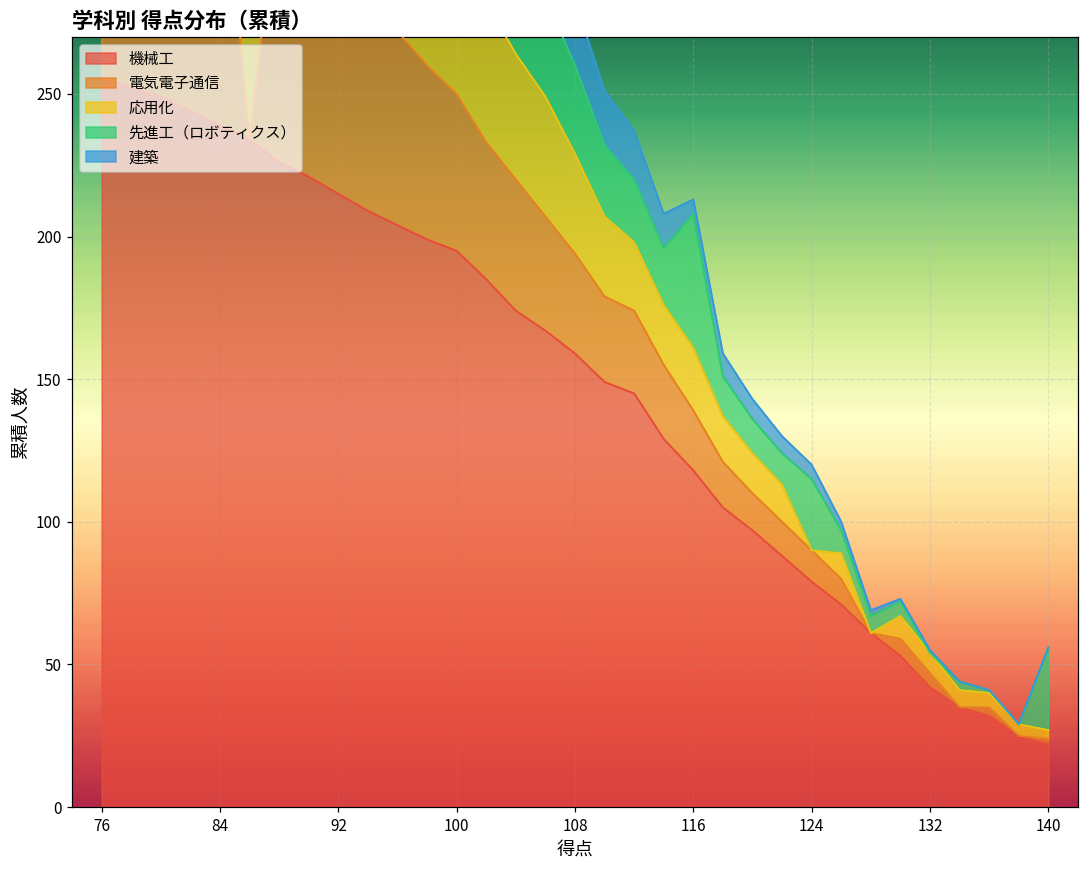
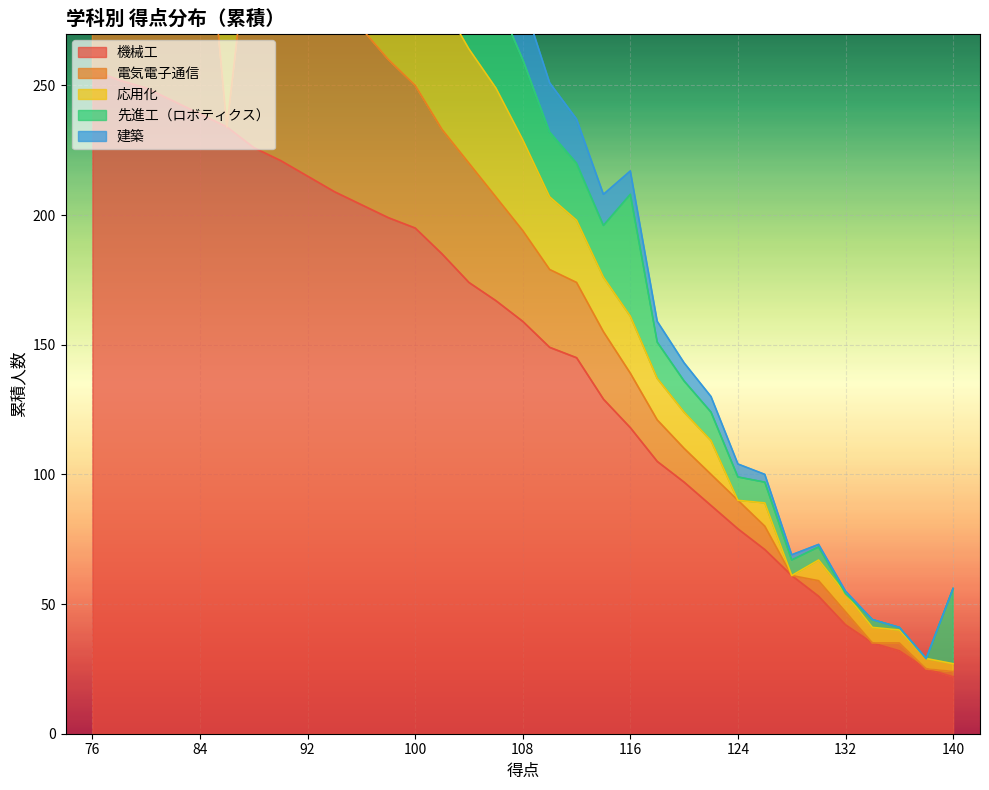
建築, 116: 5 -> 9
先進工（ロボティクス）, 124: 25 -> 9
